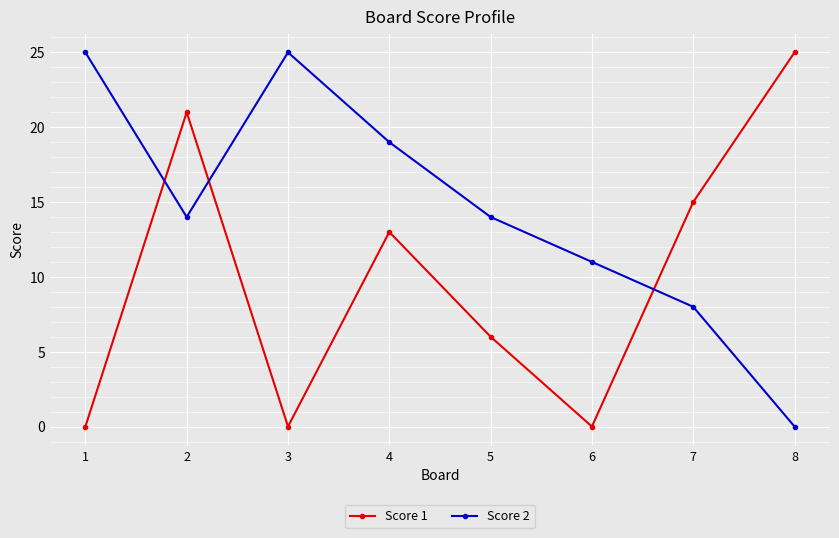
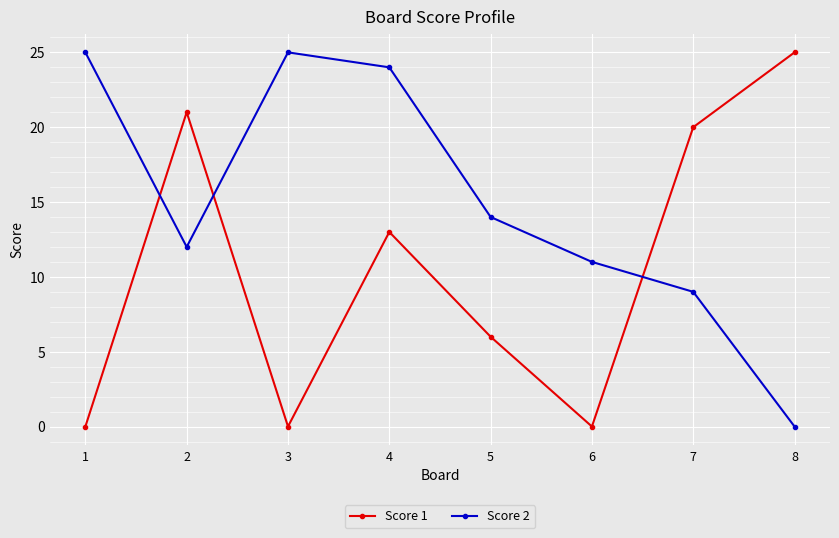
Score 2, 2: 14 -> 12
Score 2, 4: 19 -> 24
Score 1, 7: 15 -> 20
Score 2, 7: 8 -> 9
